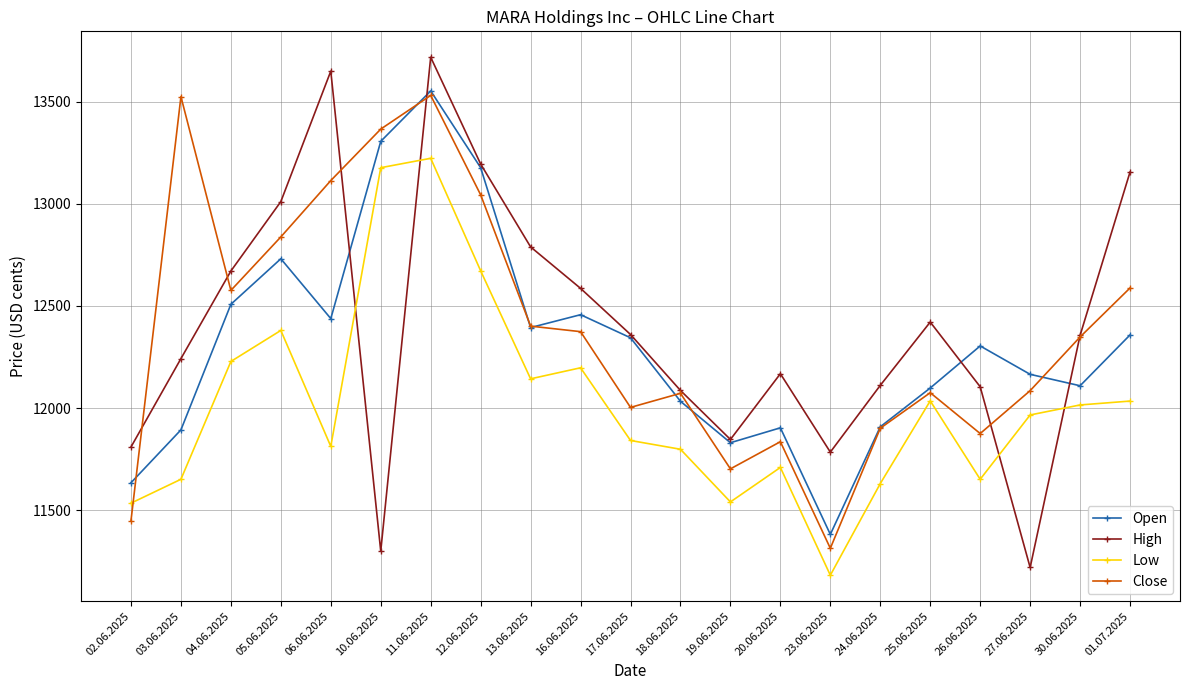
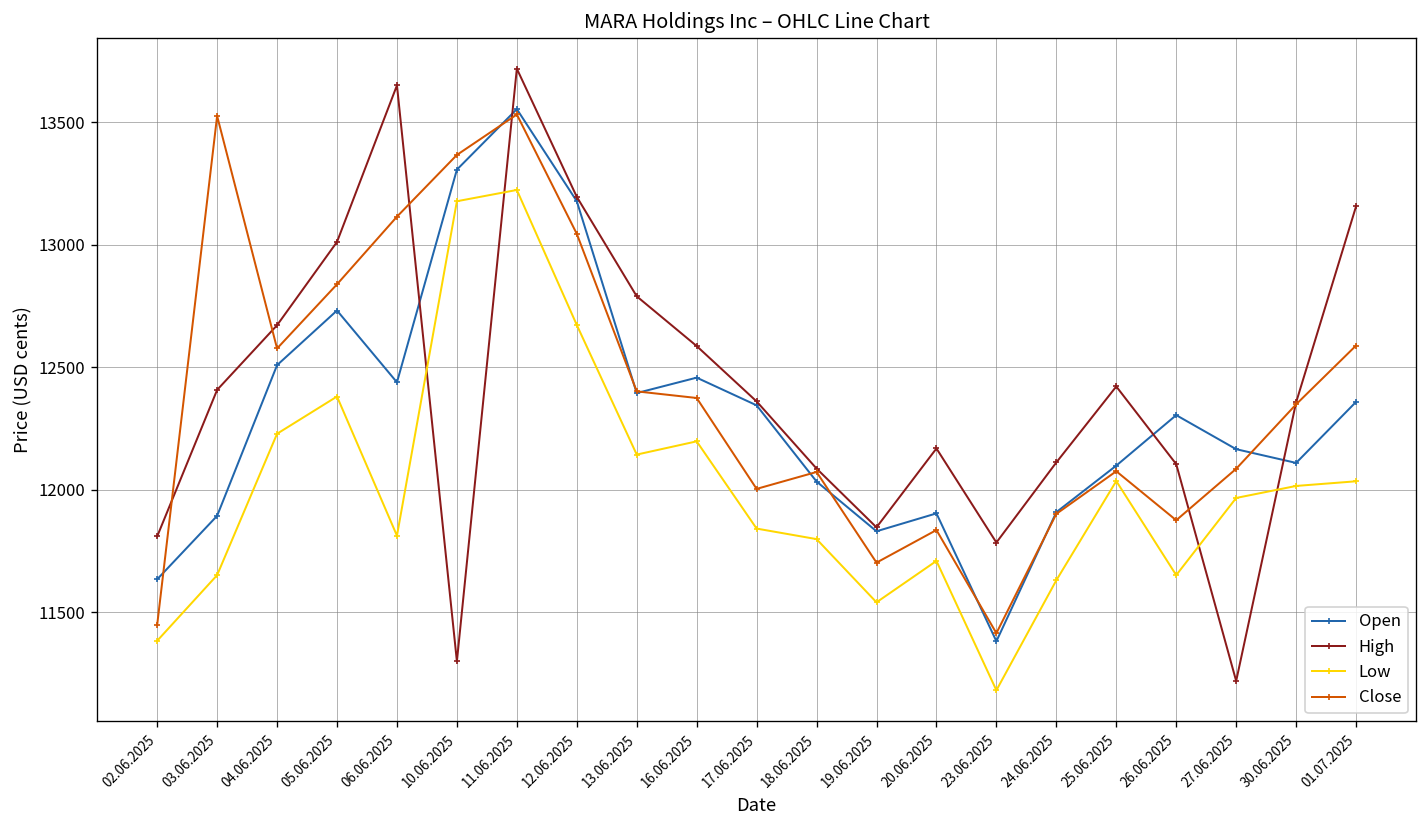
Low, 02.06.2025: 11530 -> 11380
High, 03.06.2025: 12240 -> 12410
Close, 23.06.2025: 11310 -> 11410
